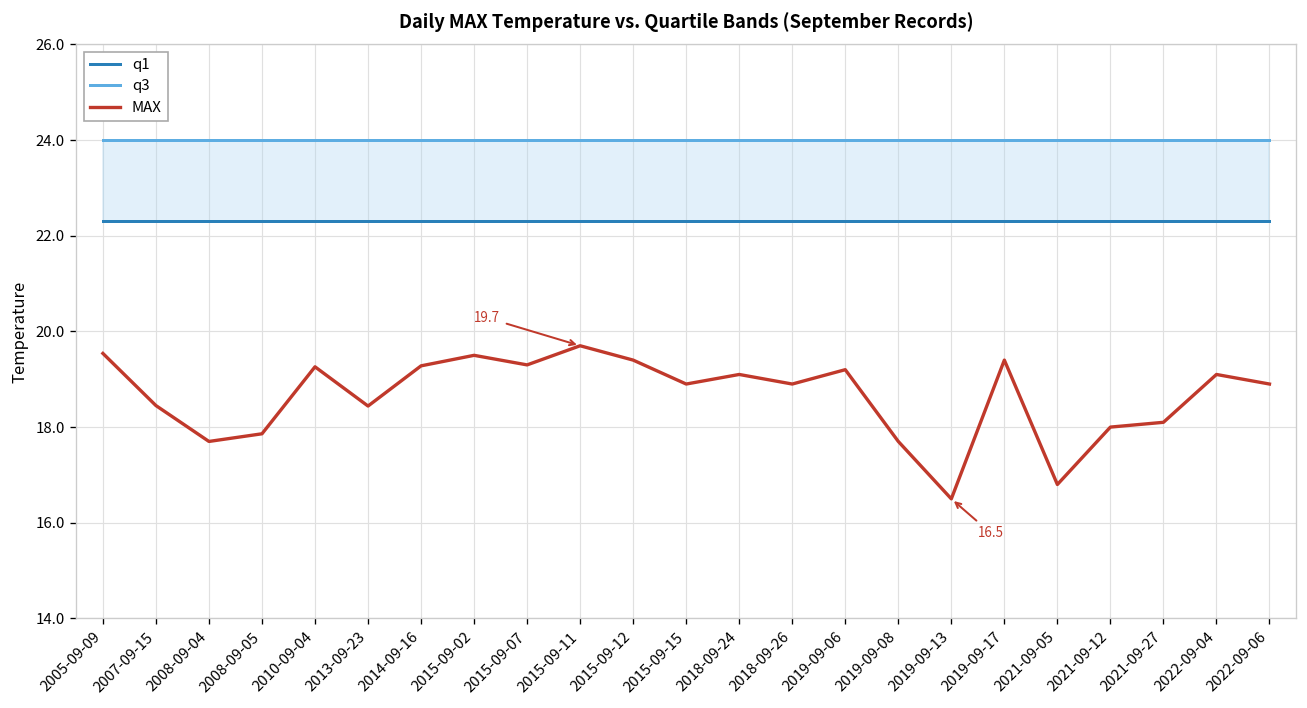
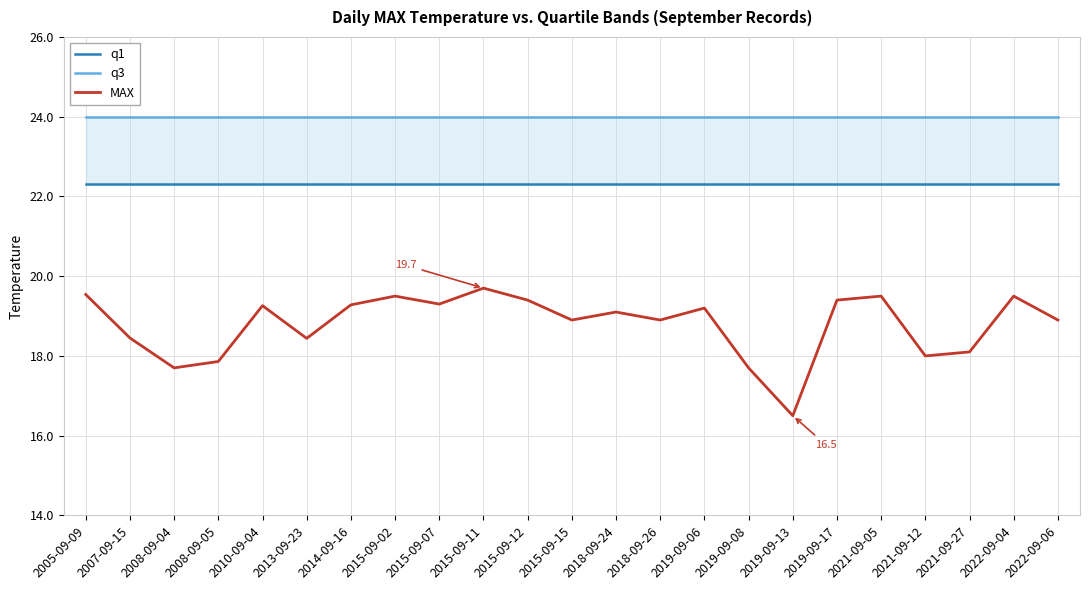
MAX, 2021-09-05: 16.8 -> 19.5
MAX, 2022-09-04: 19.1 -> 19.5
